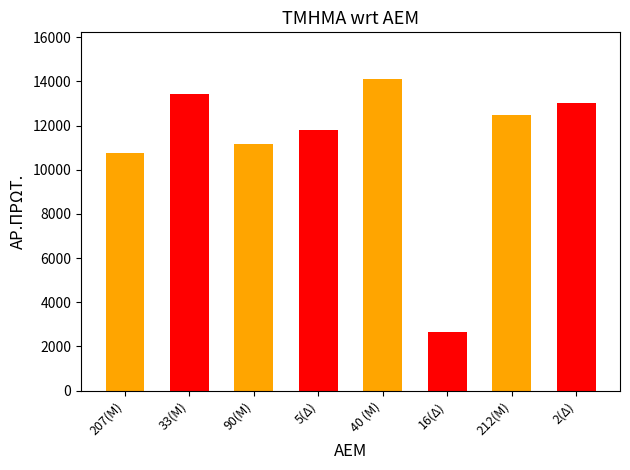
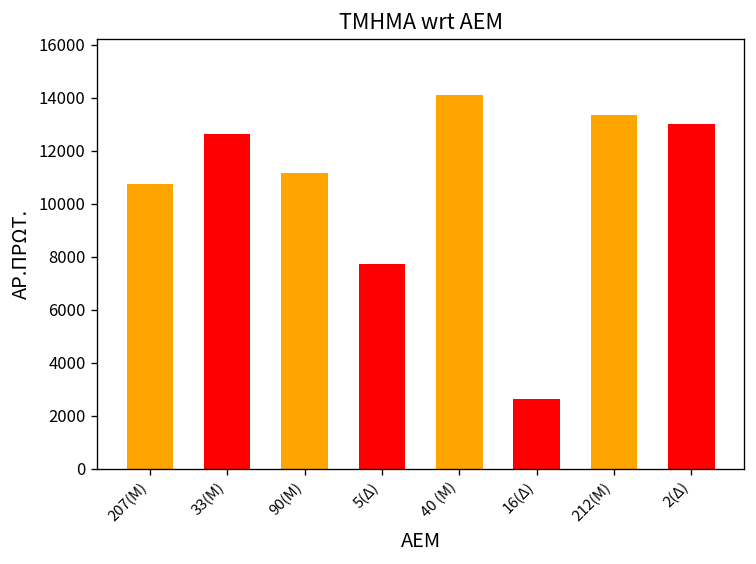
33(Μ): 13400 -> 12600
5(Δ): 11800 -> 7700
212(Μ): 12500 -> 13300
